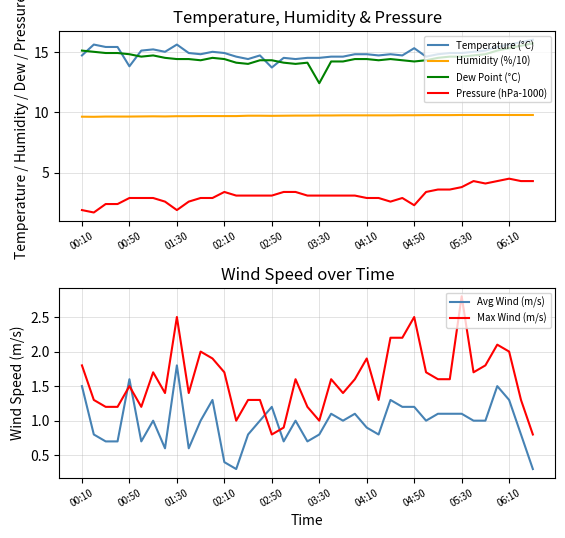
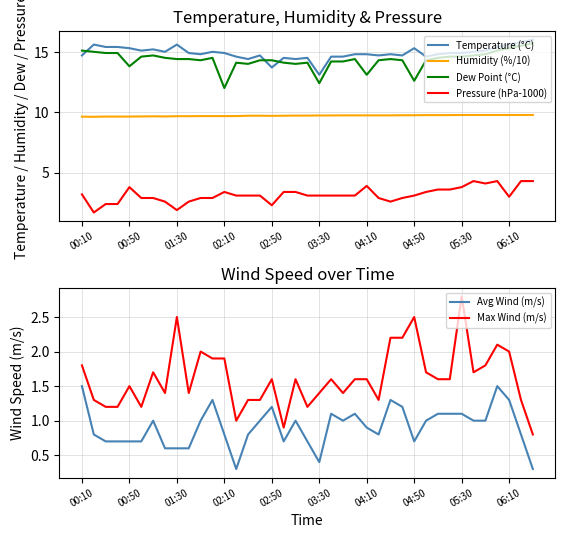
Temperature, Humidity & Pressure, Pressure (hPa-1000), 00:10: 1.9 -> 3.2
Temperature, Humidity & Pressure, Temperature (°C), 00:50: 13.8 -> 15.3
Temperature, Humidity & Pressure, Dew Point (°C), 00:50: 14.8 -> 13.8
Temperature, Humidity & Pressure, Pressure (hPa-1000), 00:50: 2.9 -> 3.8
Temperature, Humidity & Pressure, Dew Point (°C), 02:10: 14.4 -> 12.0
Temperature, Humidity & Pressure, Pressure (hPa-1000), 02:50: 3.1 -> 2.3
Temperature, Humidity & Pressure, Temperature (°C), 03:30: 14.5 -> 13.1
Temperature, Humidity & Pressure, Dew Point (°C), 04:10: 14.4 -> 13.1
Temperature, Humidity & Pressure, Pressure (hPa-1000), 04:10: 2.9 -> 3.9
Temperature, Humidity & Pressure, Dew Point (°C), 04:50: 14.2 -> 12.6
Temperature, Humidity & Pressure, Pressure (hPa-1000), 04:50: 2.3 -> 3.1
Temperature, Humidity & Pressure, Pressure (hPa-1000), 06:10: 4.5 -> 3.0
Wind Speed over Time, Avg Wind (m/s), 00:50: 1.6 -> 0.7
Wind Speed over Time, Avg Wind (m/s), 01:30: 1.8 -> 0.6
Wind Speed over Time, Avg Wind (m/s), 02:10: 0.4 -> 0.8
Wind Speed over Time, Max Wind (m/s), 02:10: 1.7 -> 1.9
Wind Speed over Time, Max Wind (m/s), 02:50: 0.8 -> 1.6
Wind Speed over Time, Avg Wind (m/s), 03:30: 0.8 -> 0.4
Wind Speed over Time, Max Wind (m/s), 03:30: 1.0 -> 1.4
Wind Speed over Time, Max Wind (m/s), 04:10: 1.9 -> 1.6
Wind Speed over Time, Avg Wind (m/s), 04:50: 1.2 -> 0.7
